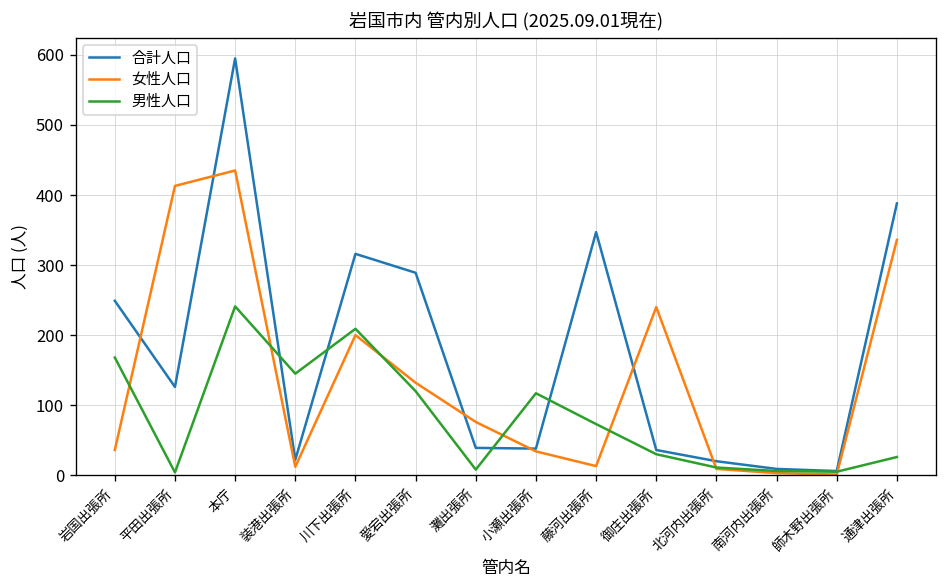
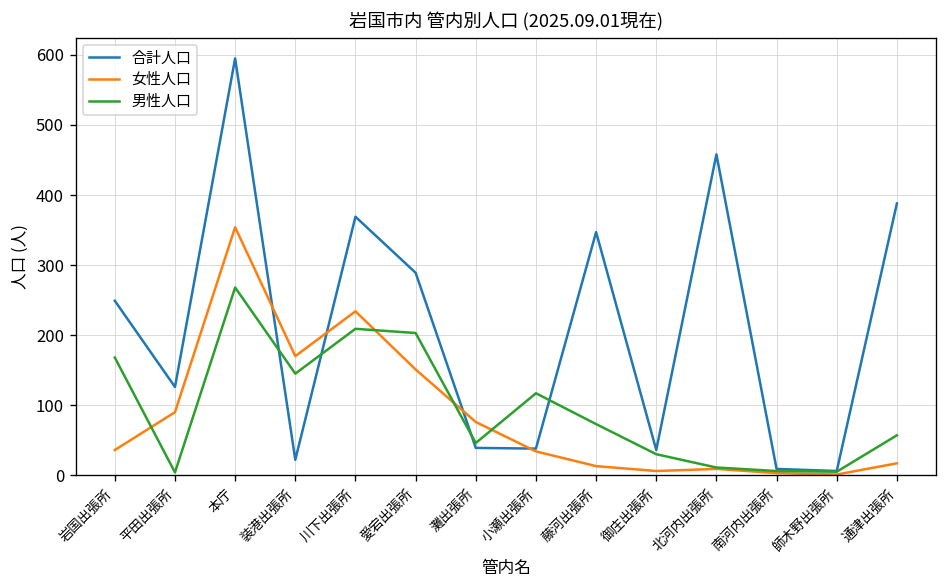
女性人口, 平田出張所: 410 -> 90
女性人口, 本庁: 440 -> 350
男性人口, 本庁: 240 -> 270
女性人口, 装港出張所: 10 -> 170
合計人口, 川下出張所: 320 -> 370
女性人口, 川下出張所: 200 -> 230
女性人口, 愛宕出張所: 130 -> 150
男性人口, 愛宕出張所: 120 -> 200
男性人口, 灘出張所: 10 -> 50
女性人口, 御庄出張所: 240 -> 10
合計人口, 北河内出張所: 20 -> 460
女性人口, 通津出張所: 340 -> 20
男性人口, 通津出張所: 30 -> 60
